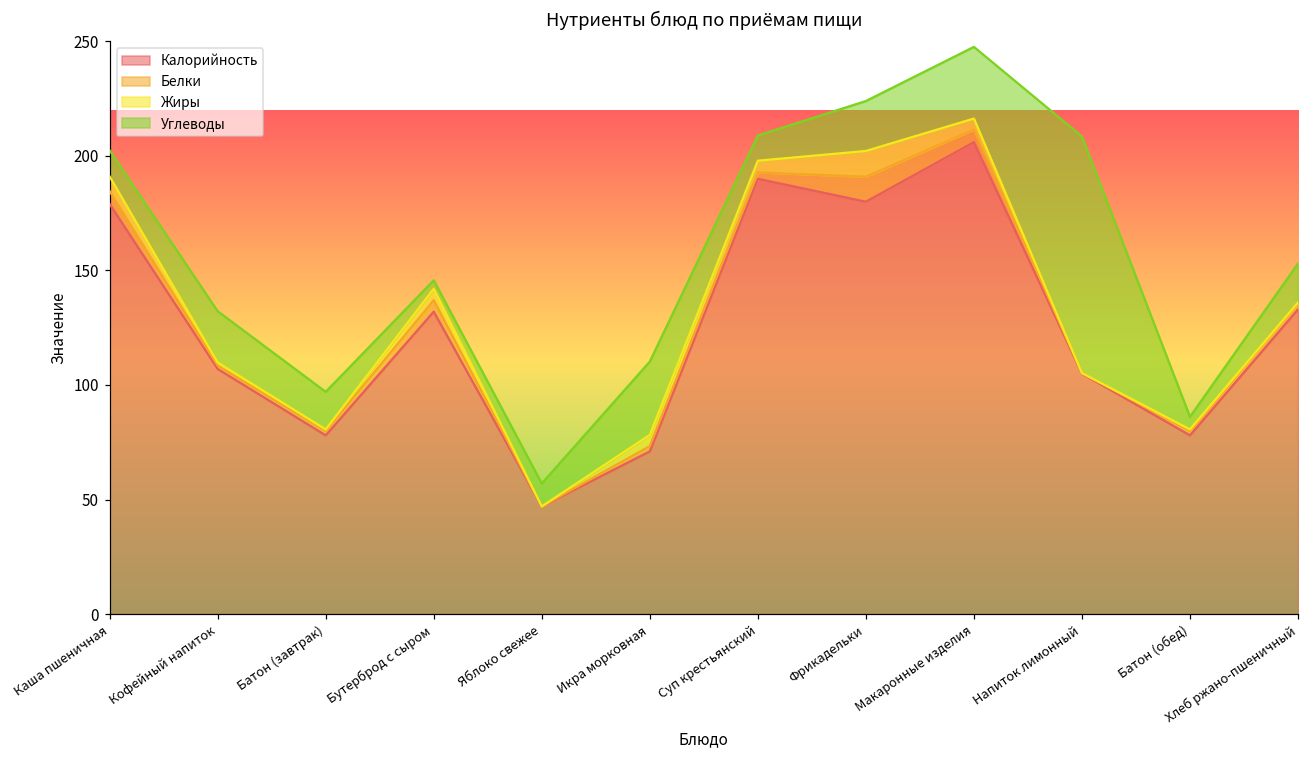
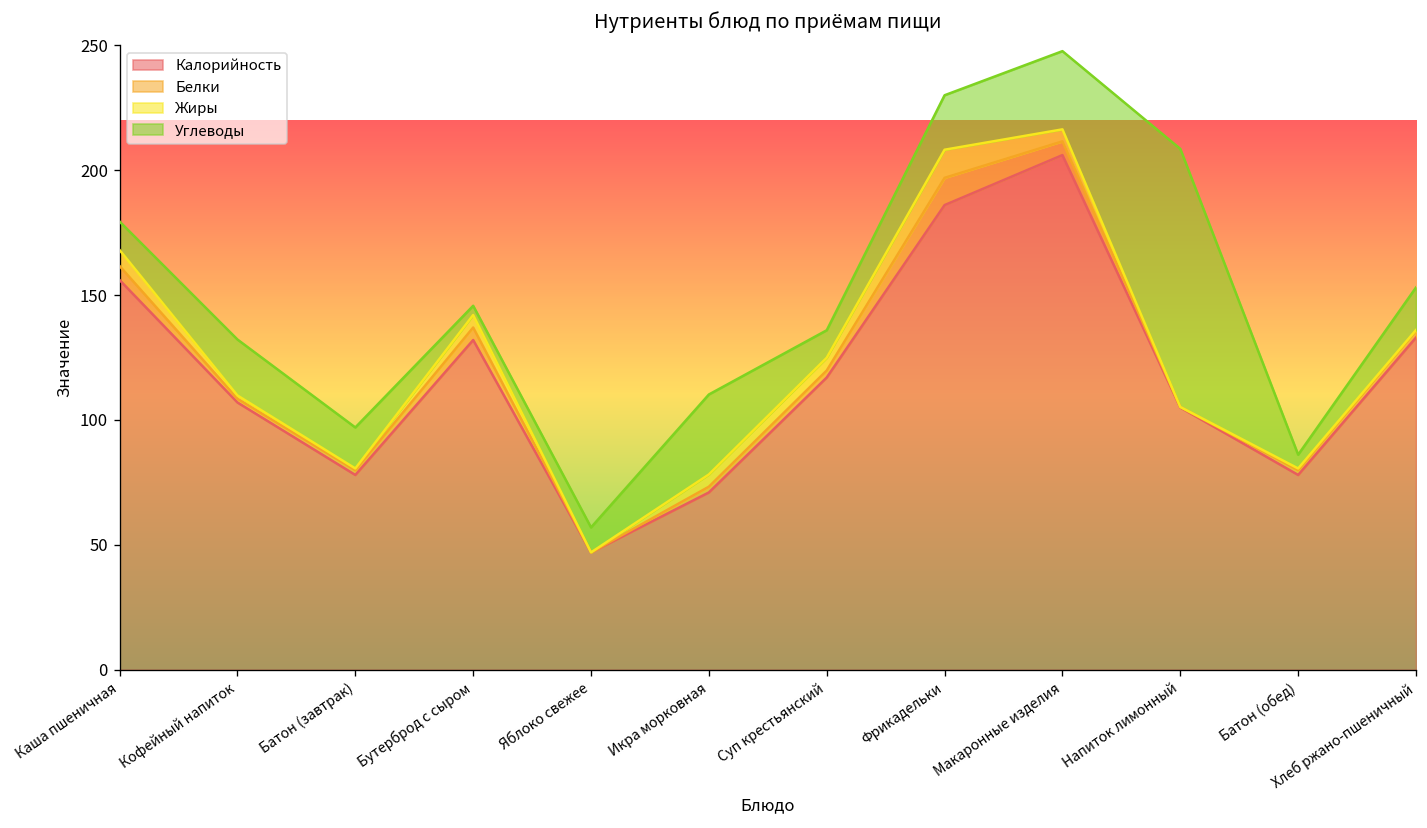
Калорийность, Каша пшеничная: 179 -> 156
Калорийность, Суп крестьянский: 190 -> 117
Калорийность, Фрикадельки: 180 -> 186
